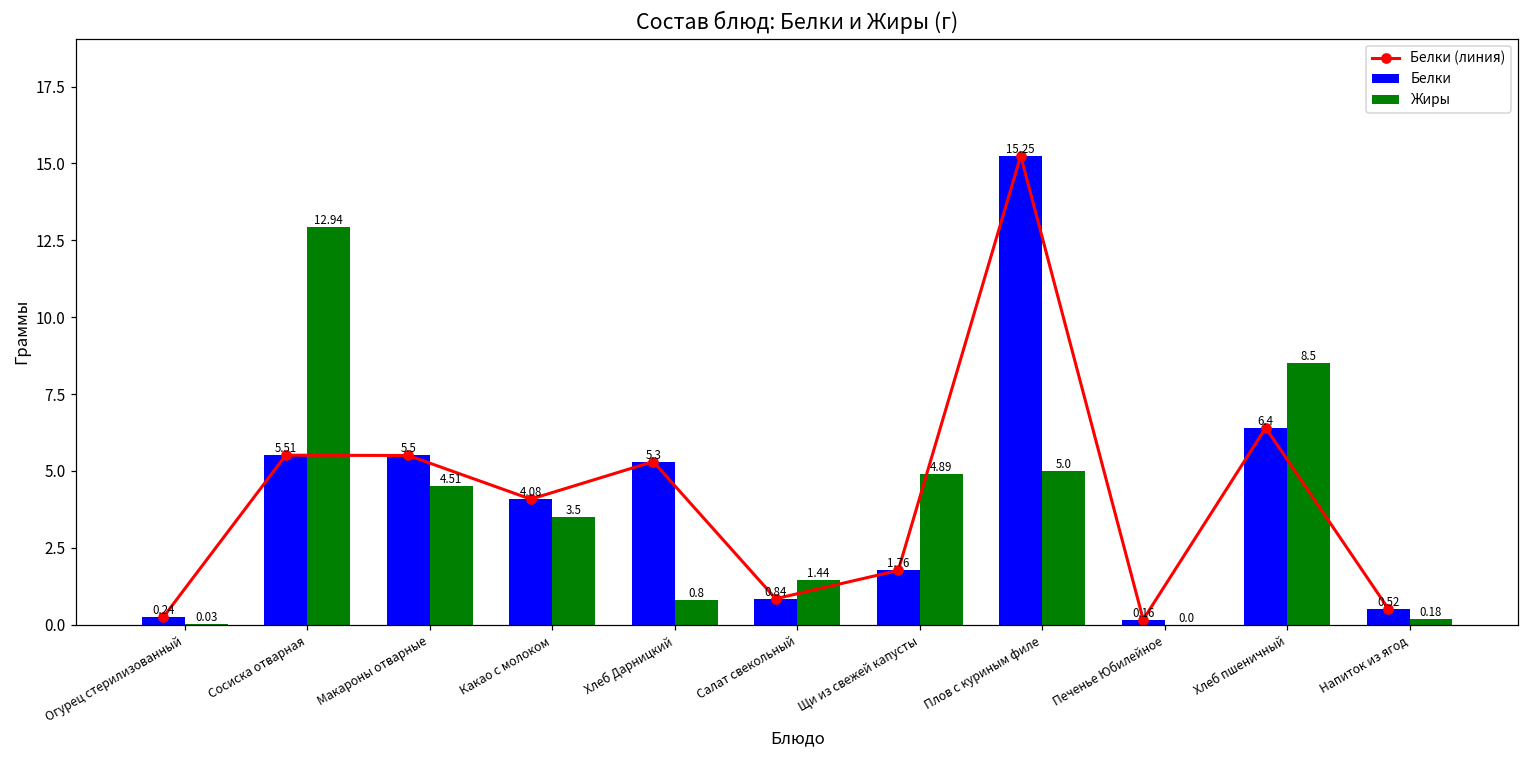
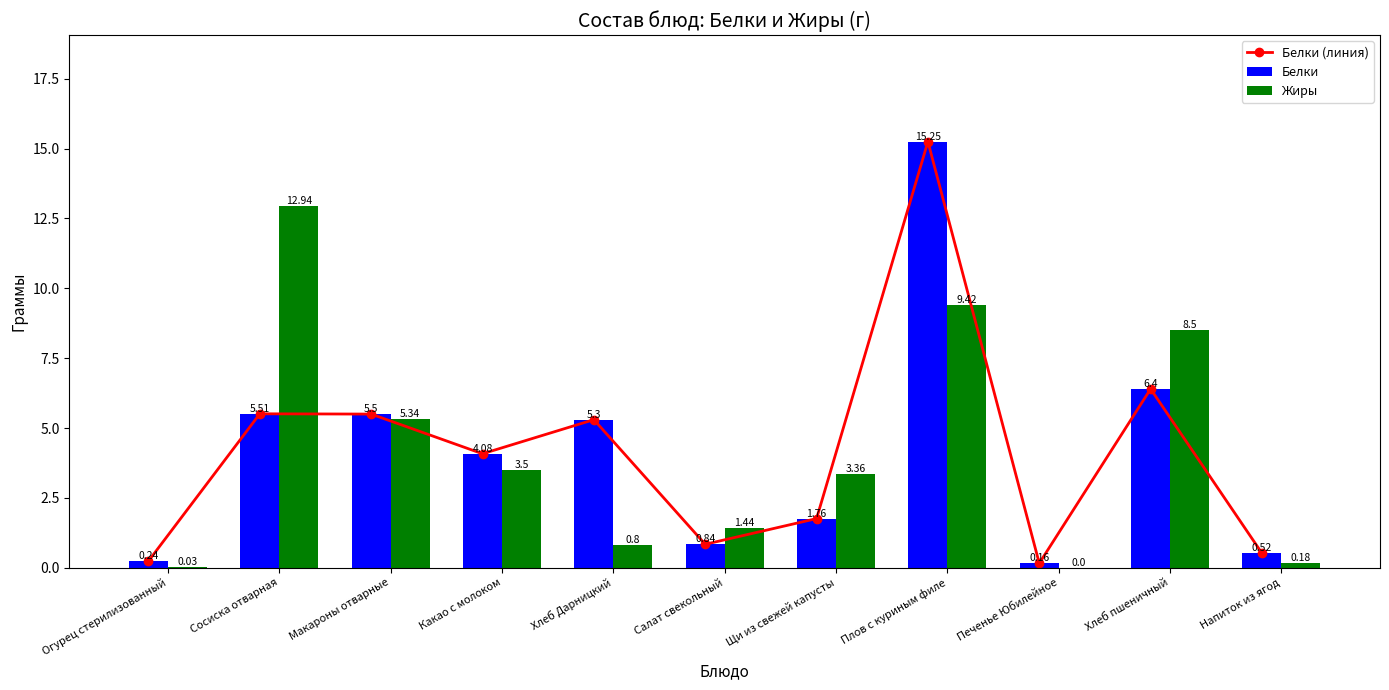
Жиры, Макароны отварные: 4.51 -> 5.34
Жиры, Щи из свежей капусты: 4.89 -> 3.36
Жиры, Плов с куриным филе: 5.0 -> 9.42
